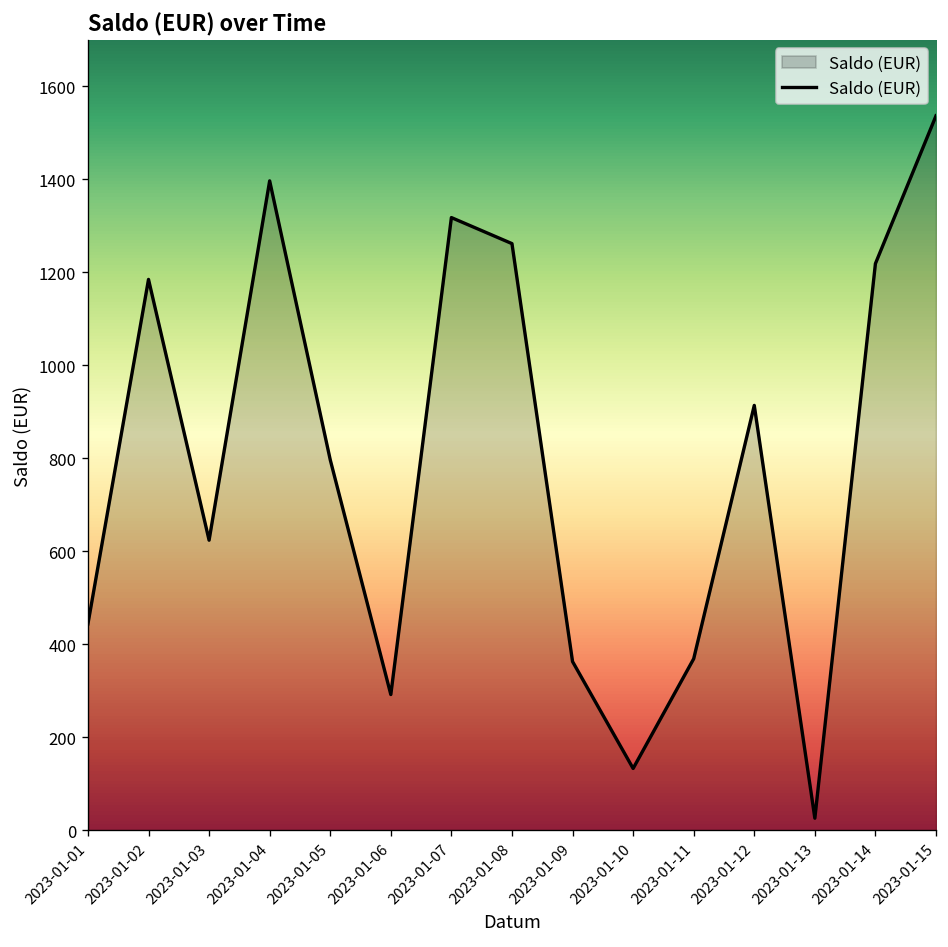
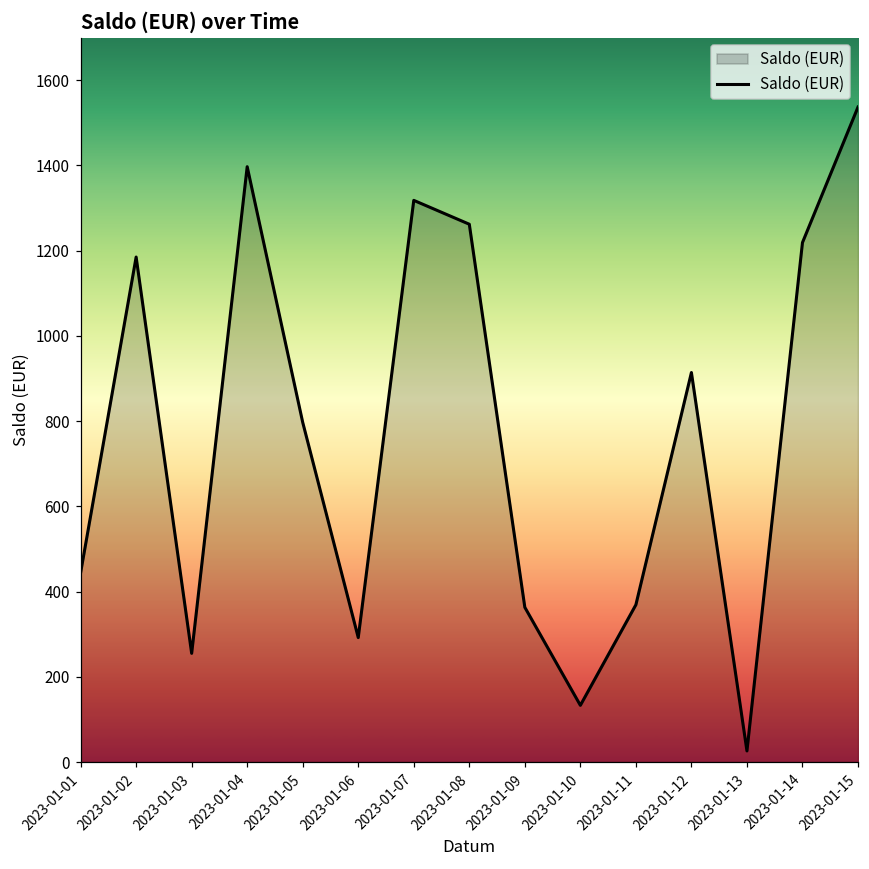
2023-01-03: 620 -> 260
